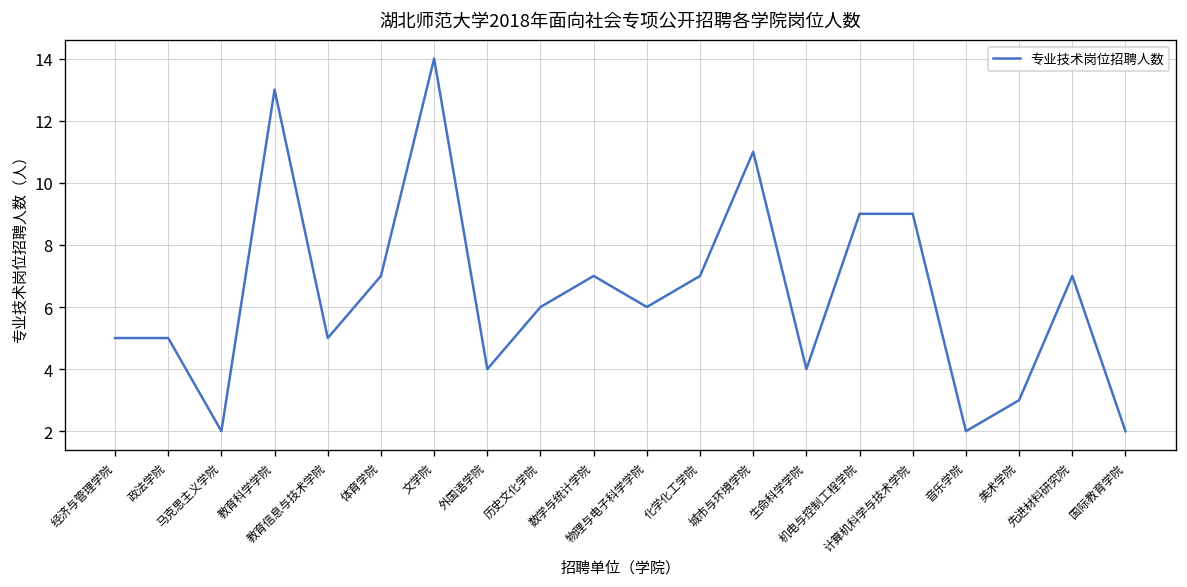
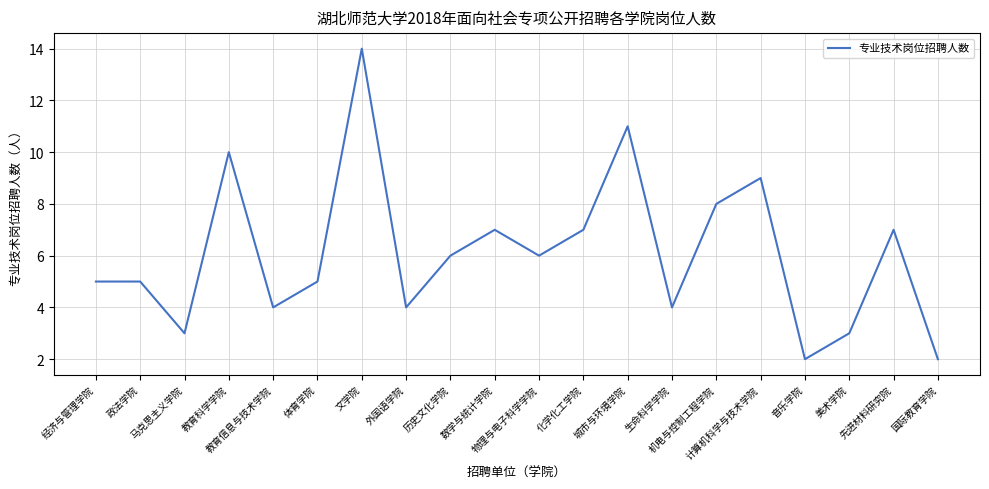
马克思主义学院: 2 -> 3
教育科学学院: 13 -> 10
教育信息与技术学院: 5 -> 4
体育学院: 7 -> 5
机电与控制工程学院: 9 -> 8
